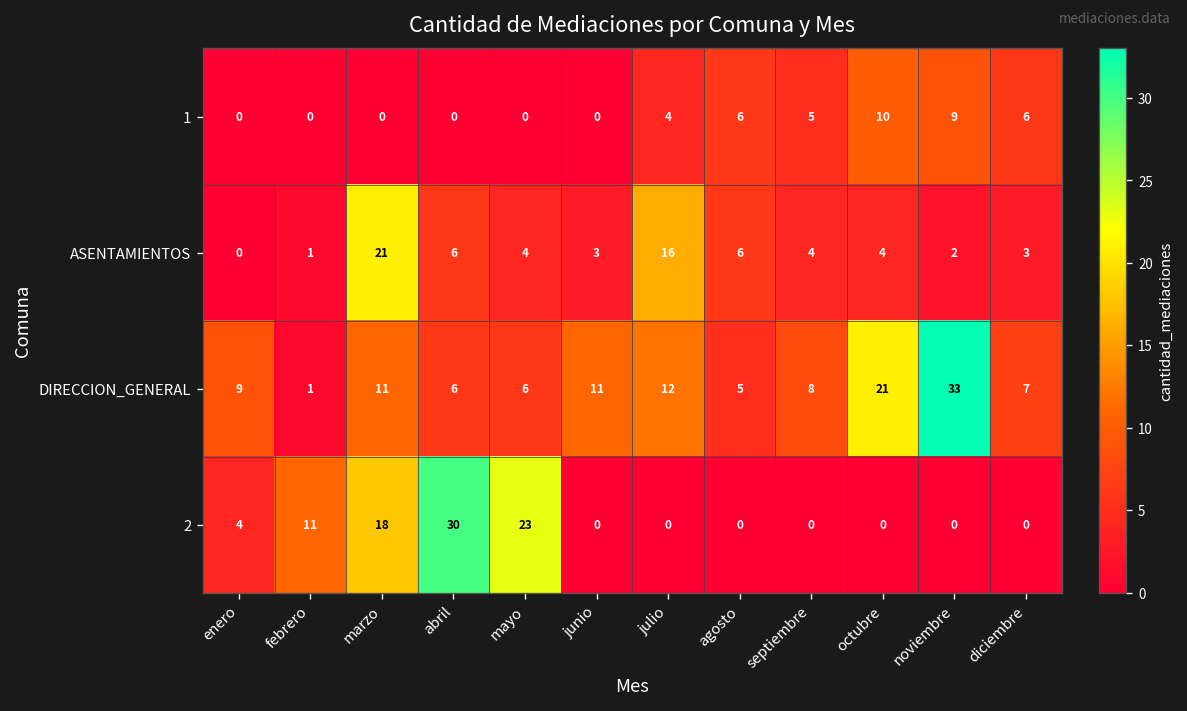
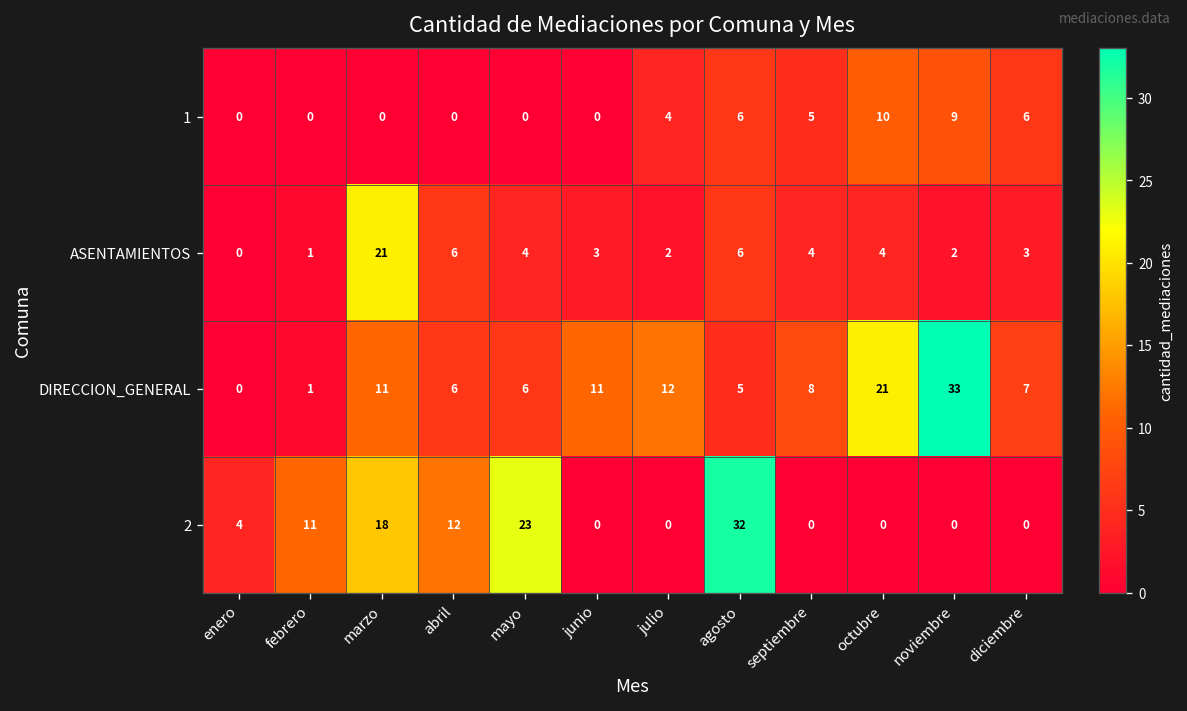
ASENTAMIENTOS, julio: 16 -> 2
DIRECCION_GENERAL, enero: 9 -> 0
2, abril: 30 -> 12
2, agosto: 0 -> 32
